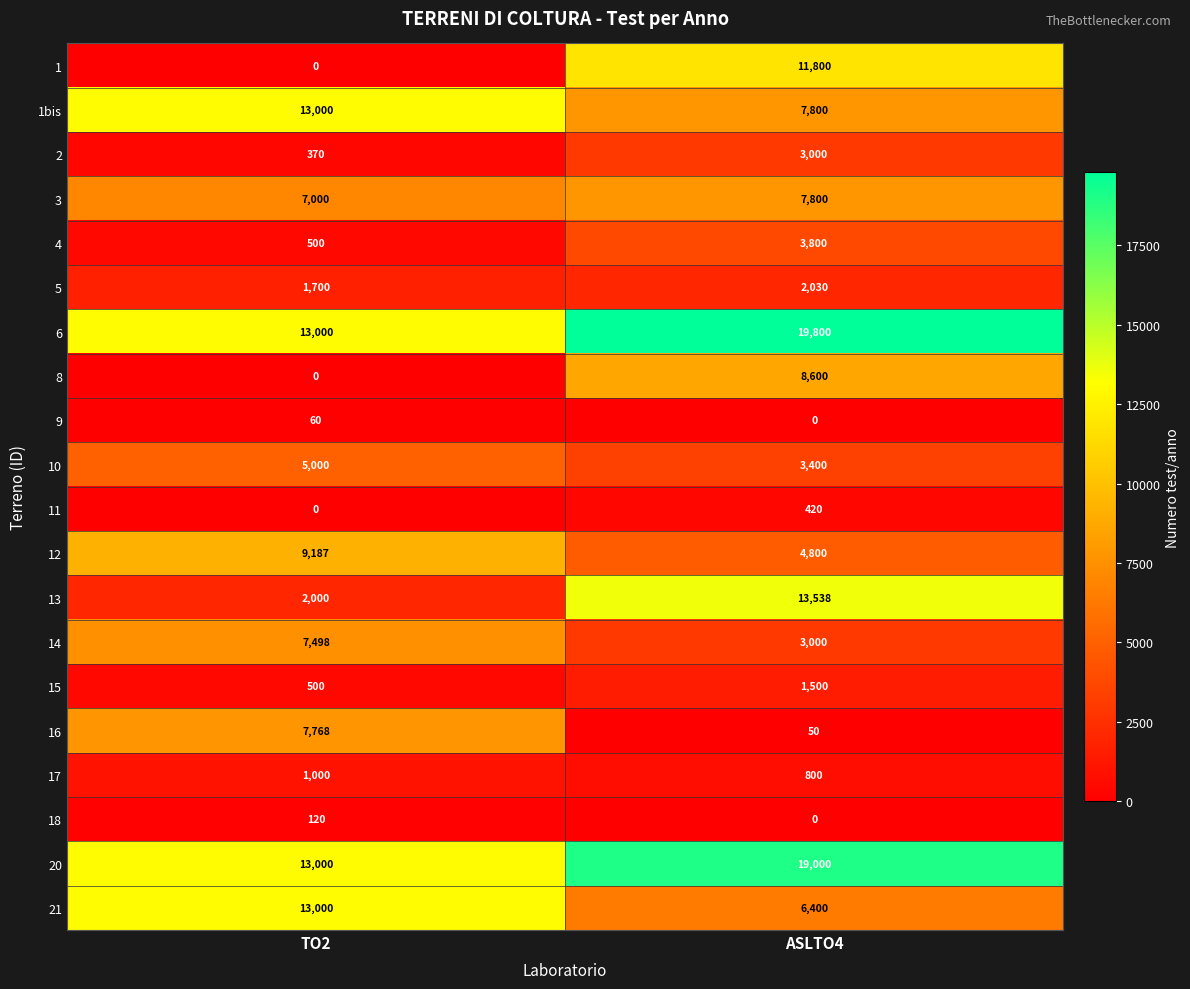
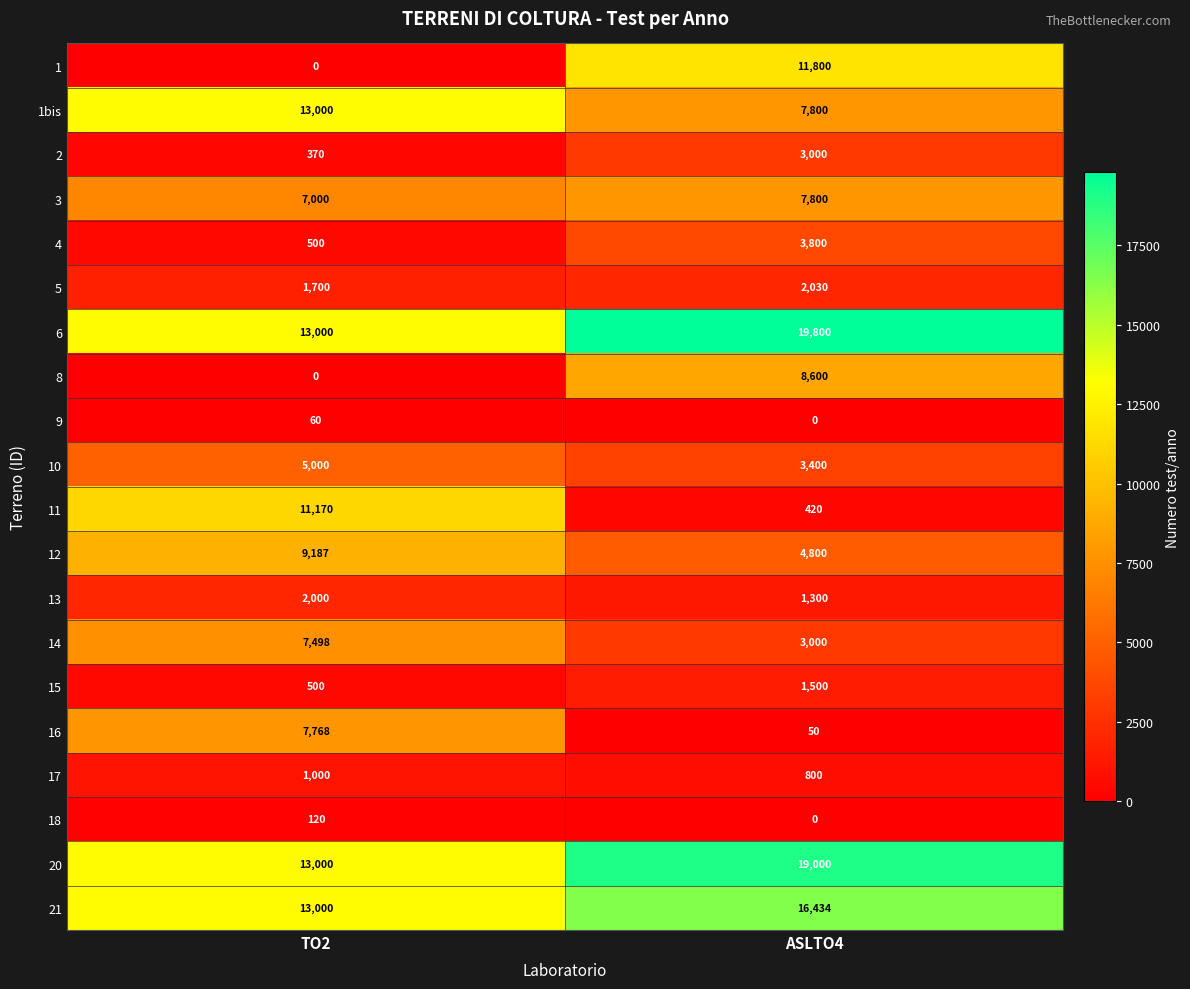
11, TO2: 0 -> 11,170
13, ASLTO4: 13,538 -> 1,300
21, ASLTO4: 6,400 -> 16,434
